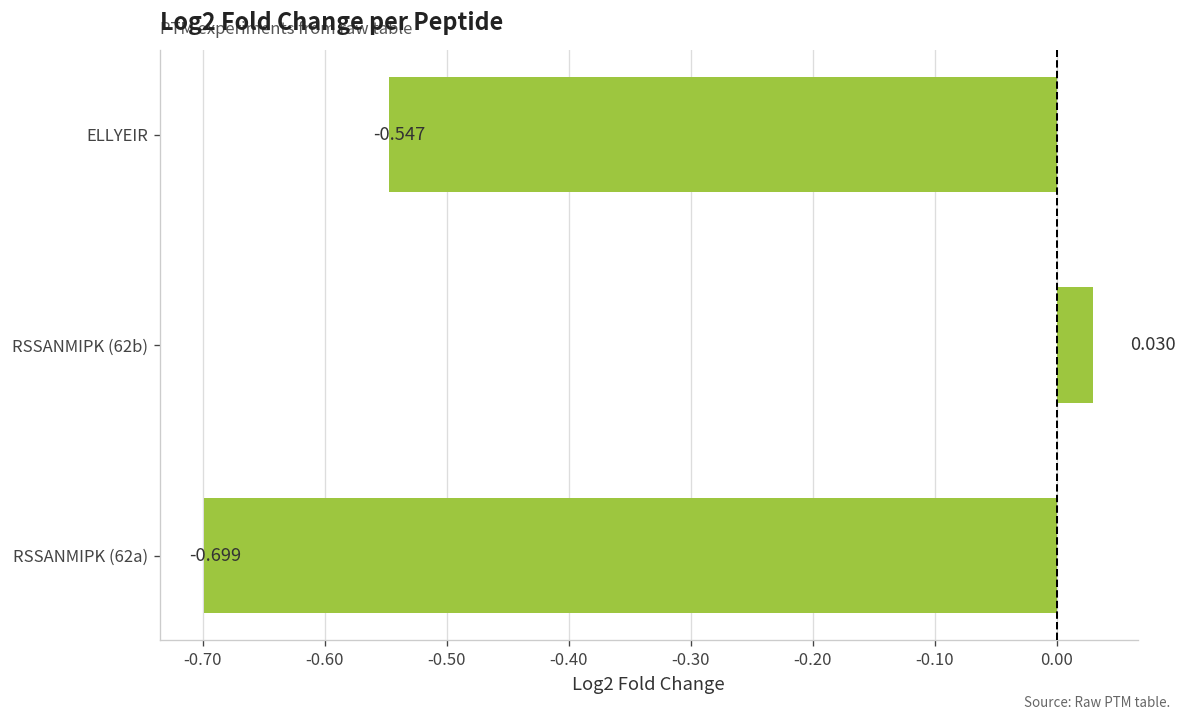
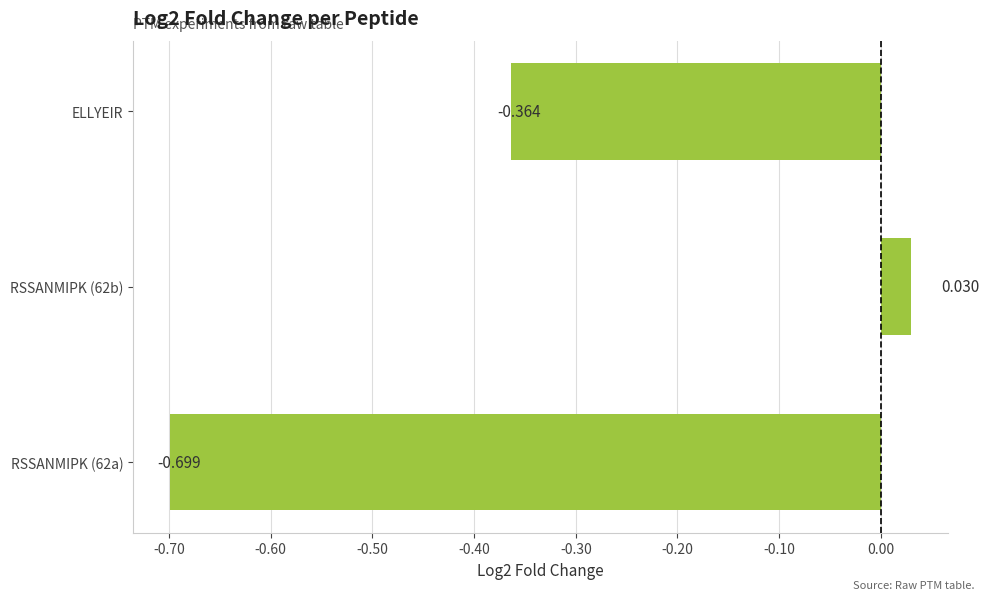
ELLYEIR: -0.547 -> -0.364
